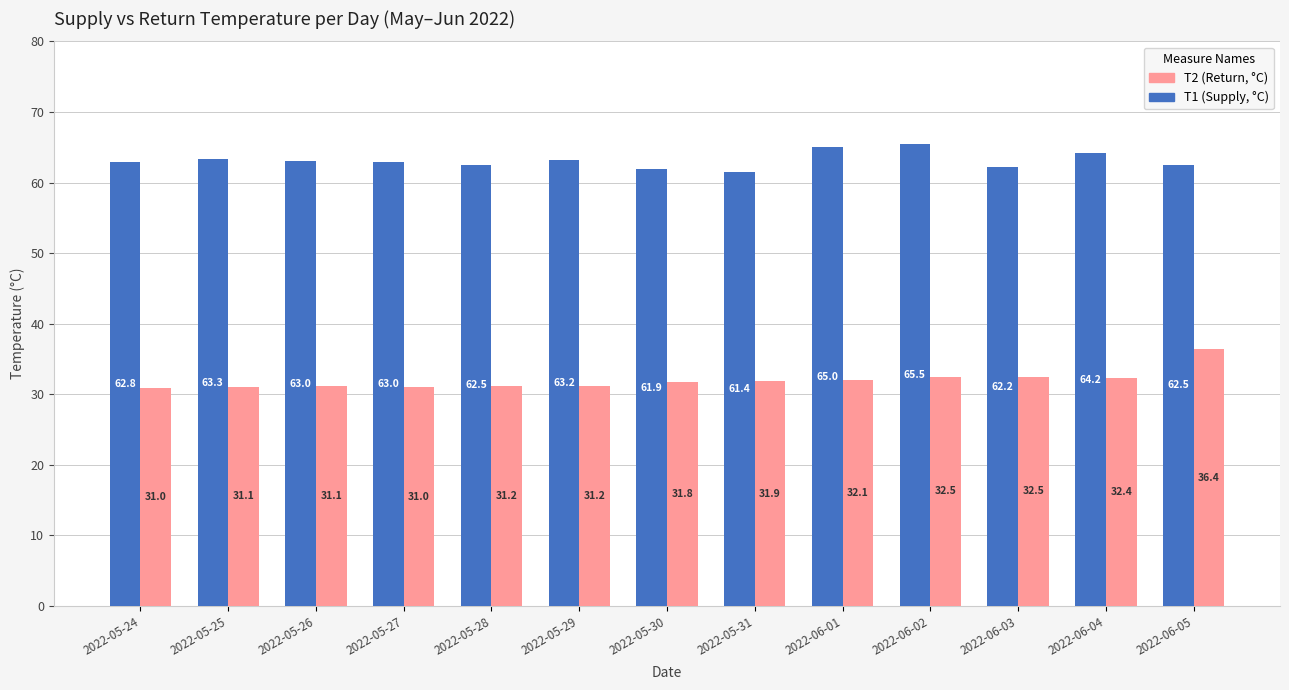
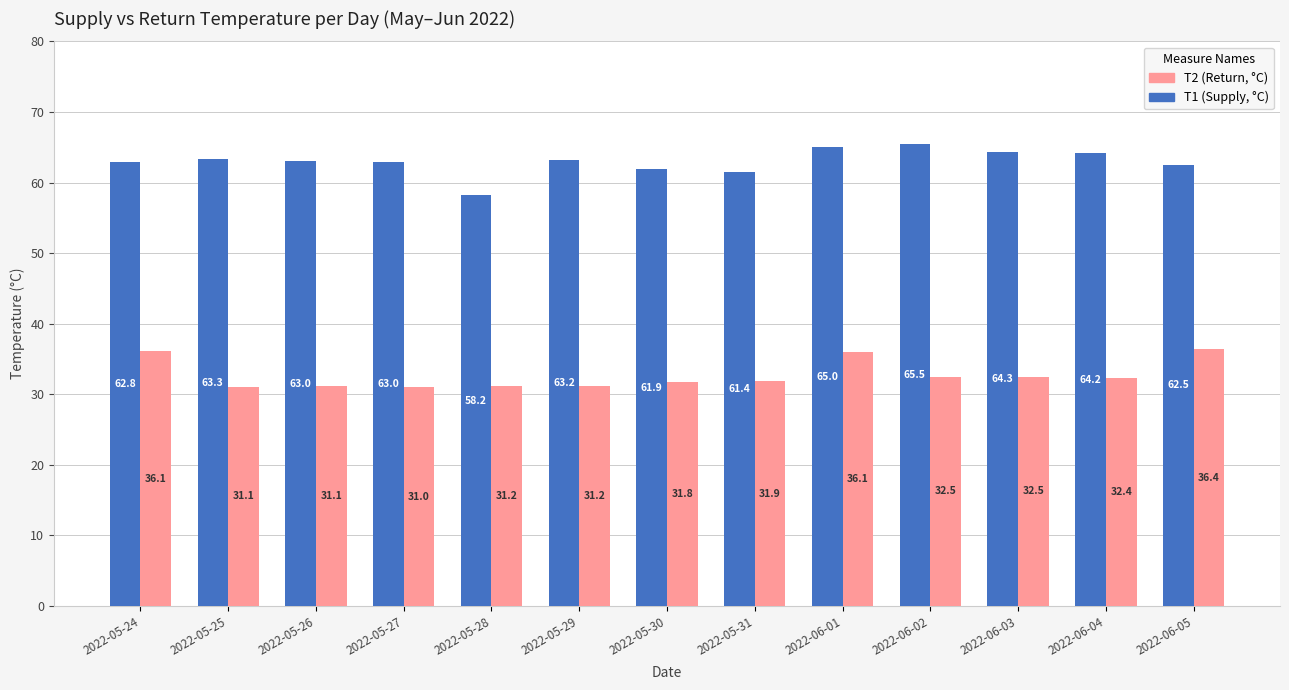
T2 (Return, °C), 2022-05-24: 31.0 -> 36.1
T1 (Supply, °C), 2022-05-28: 62.5 -> 58.2
T2 (Return, °C), 2022-06-01: 32.1 -> 36.1
T1 (Supply, °C), 2022-06-03: 62.2 -> 64.3
